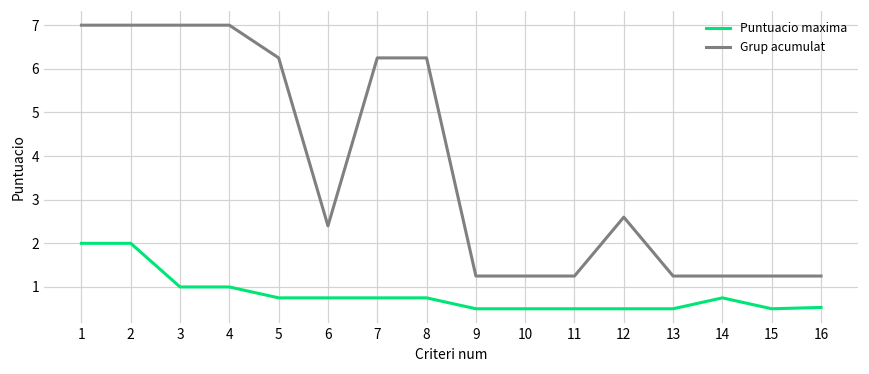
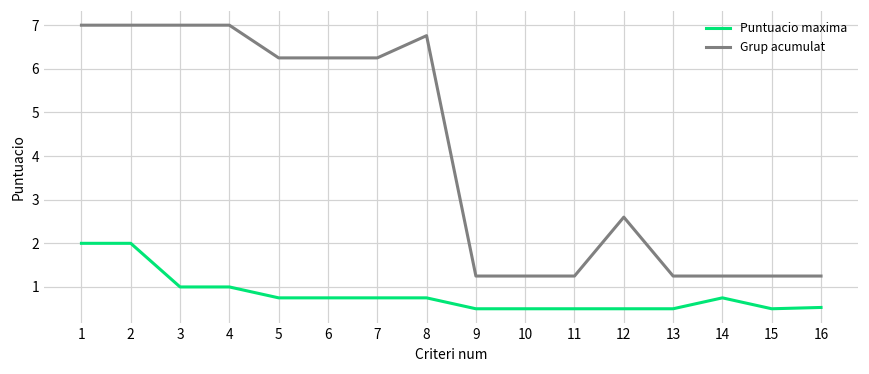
Grup acumulat, 6: 2.4 -> 6.3
Grup acumulat, 8: 6.3 -> 6.8
